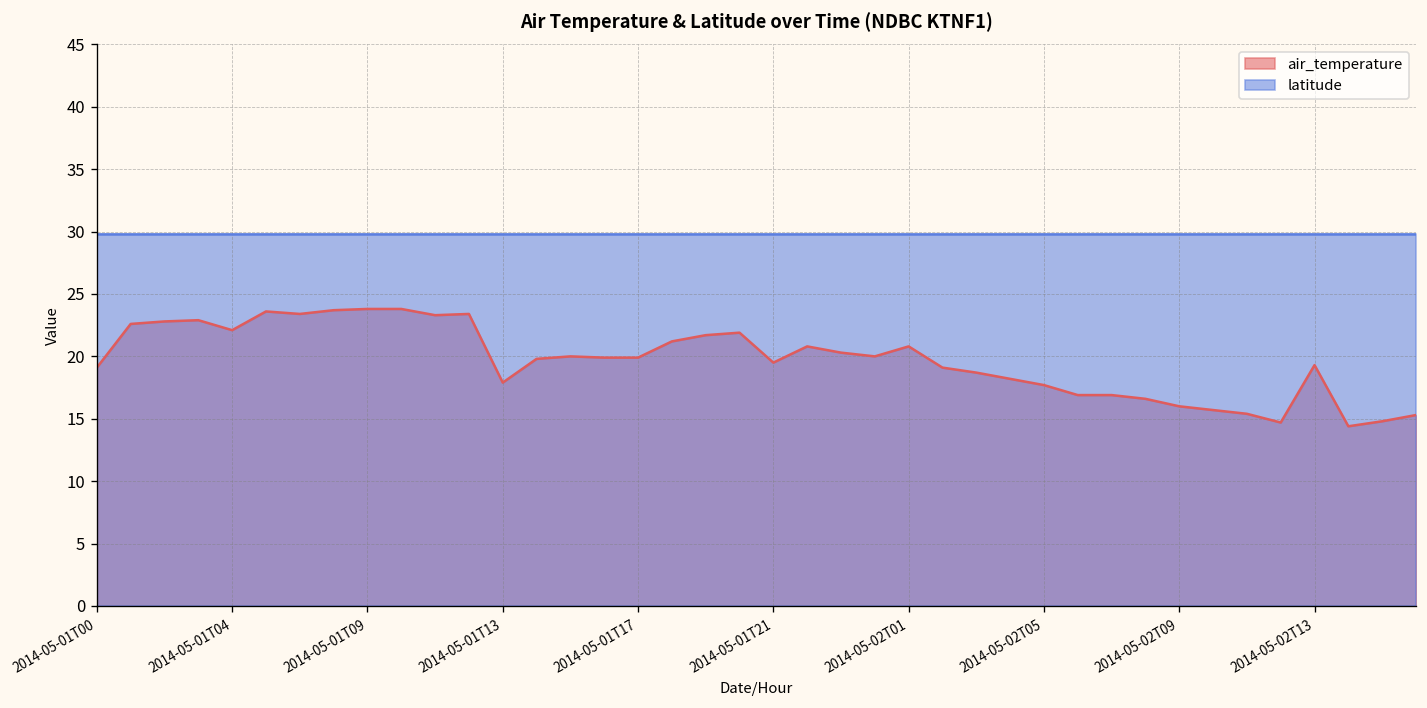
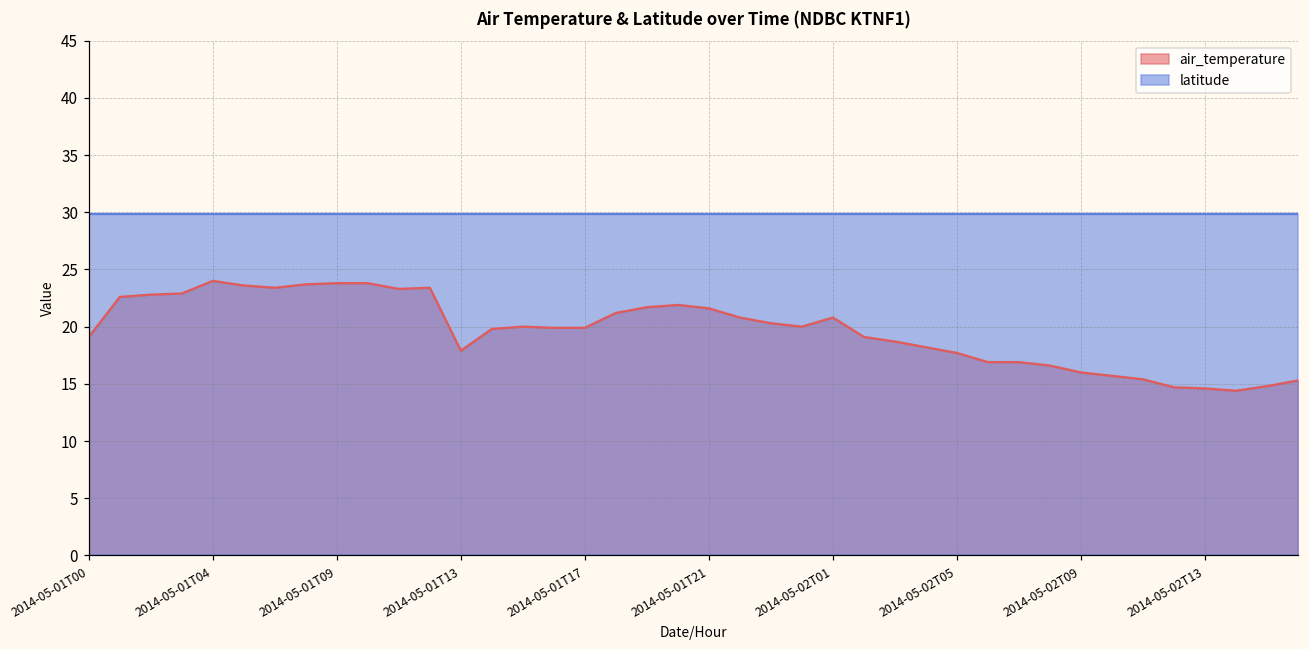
air_temperature, 2014-05-01T04: 22.1 -> 24.0
air_temperature, 2014-05-01T21: 19.5 -> 21.6
air_temperature, 2014-05-02T13: 19.3 -> 14.6
